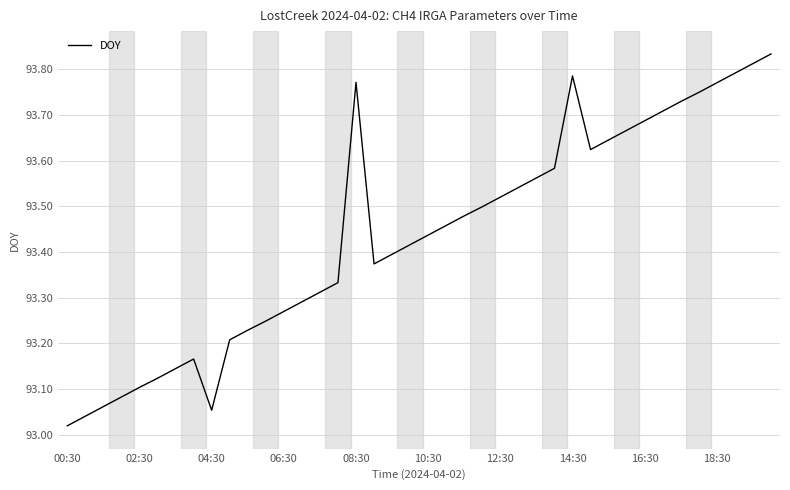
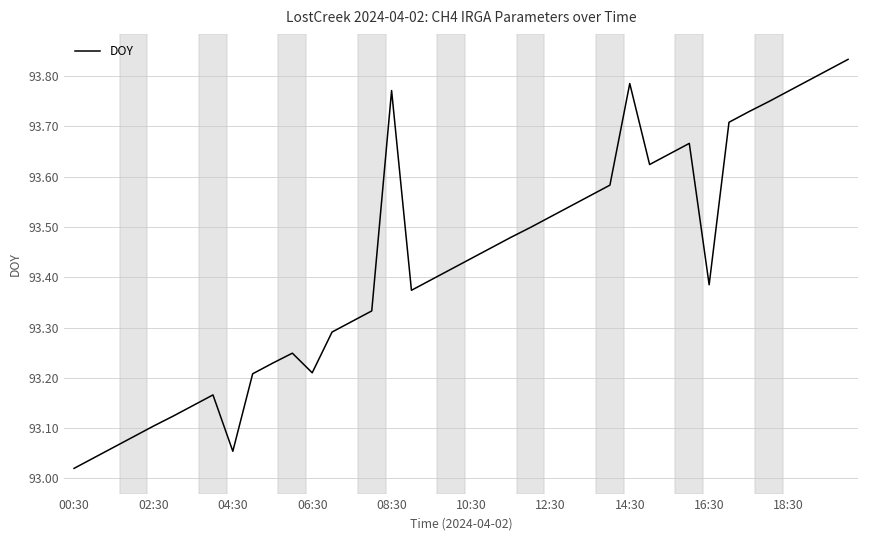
06:30: 93.27 -> 93.21
16:30: 93.69 -> 93.39
